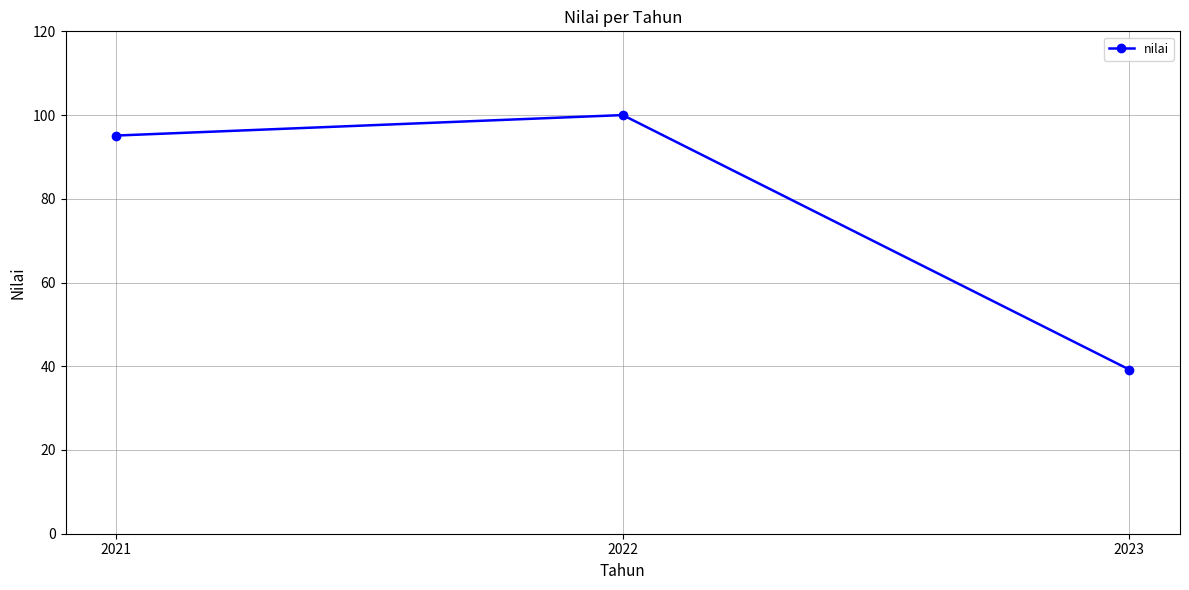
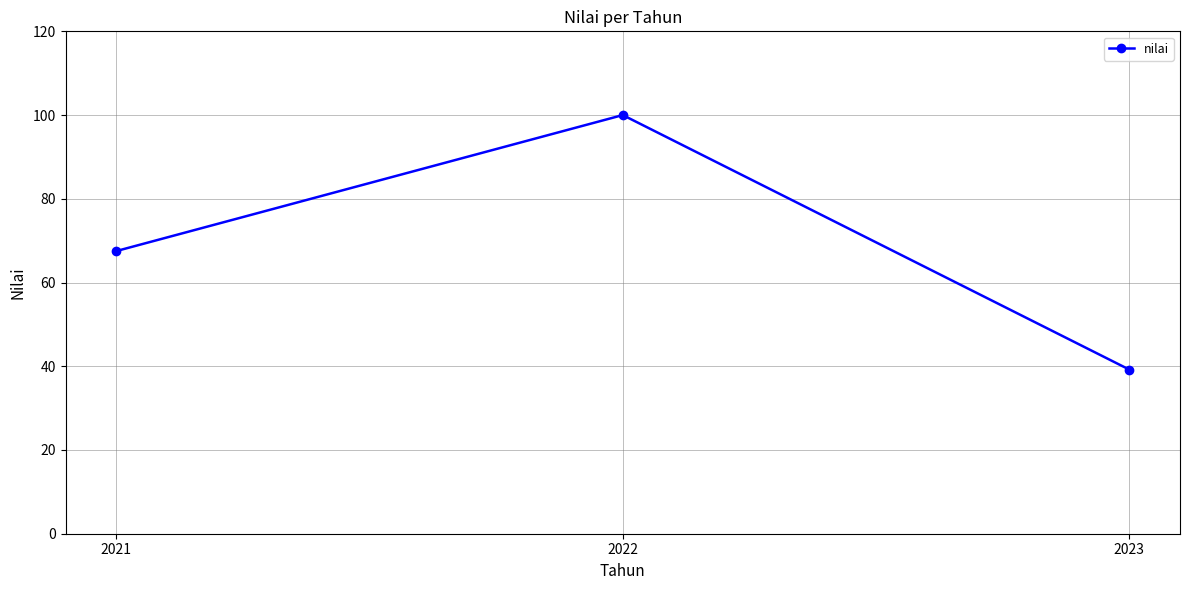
2021: 95 -> 68
